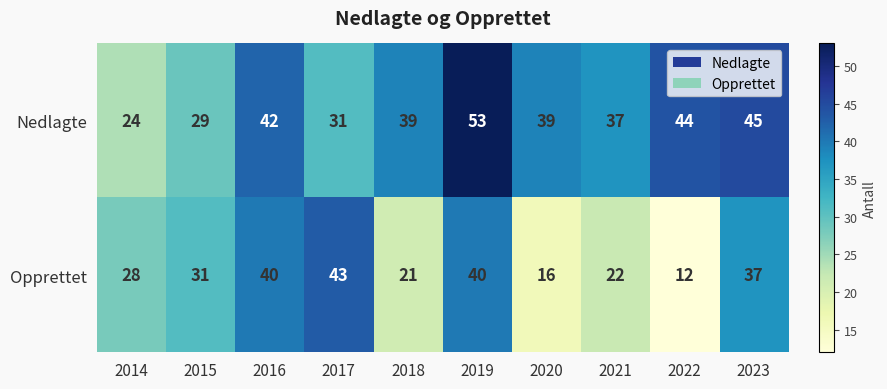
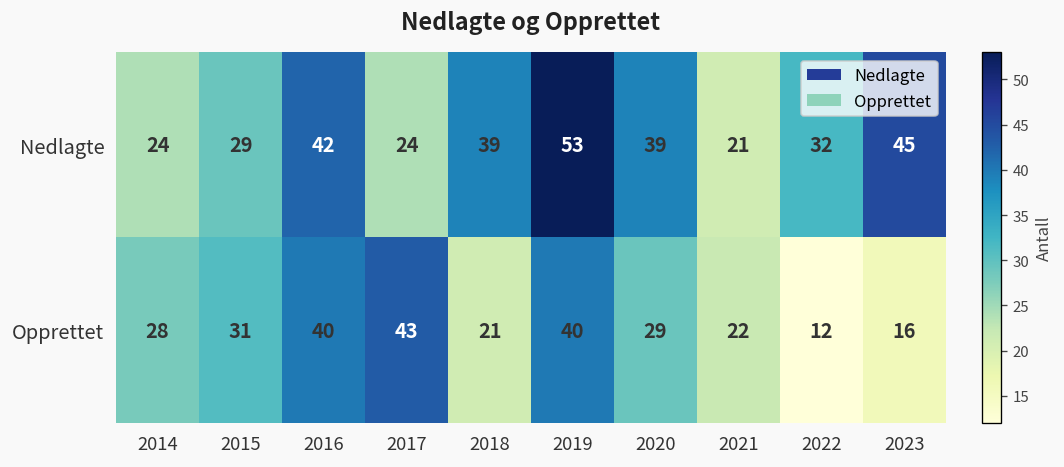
Nedlagte, 2017: 31 -> 24
Nedlagte, 2021: 37 -> 21
Nedlagte, 2022: 44 -> 32
Opprettet, 2020: 16 -> 29
Opprettet, 2023: 37 -> 16
